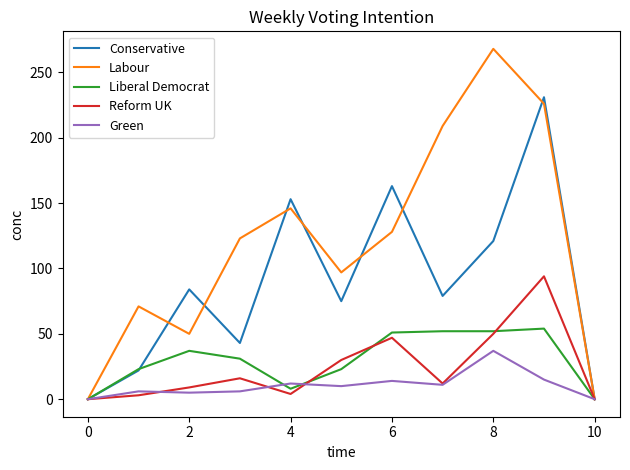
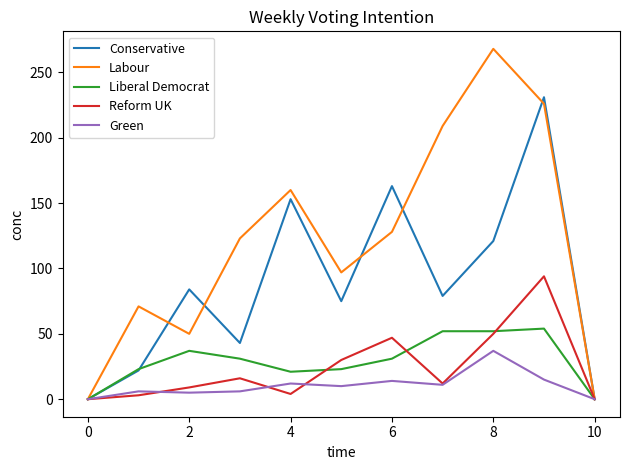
Labour, 4: 146 -> 160
Liberal Democrat, 4: 8 -> 21
Liberal Democrat, 6: 51 -> 31
